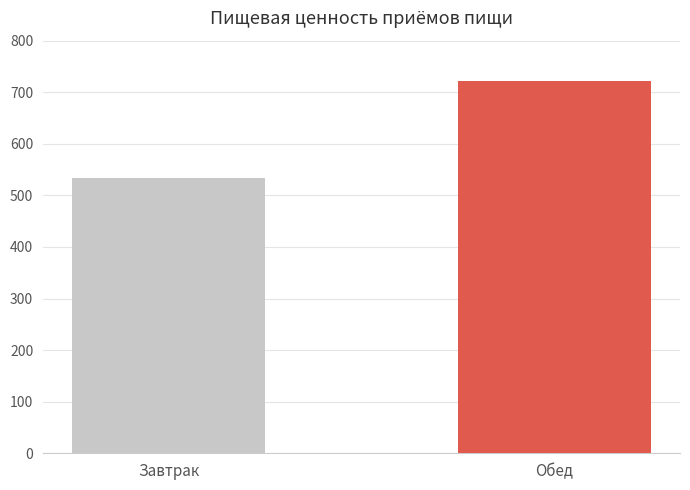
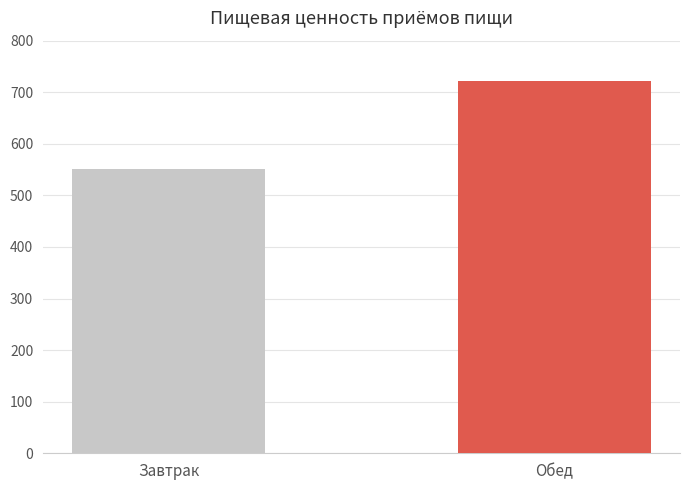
Завтрак: 530 -> 550
